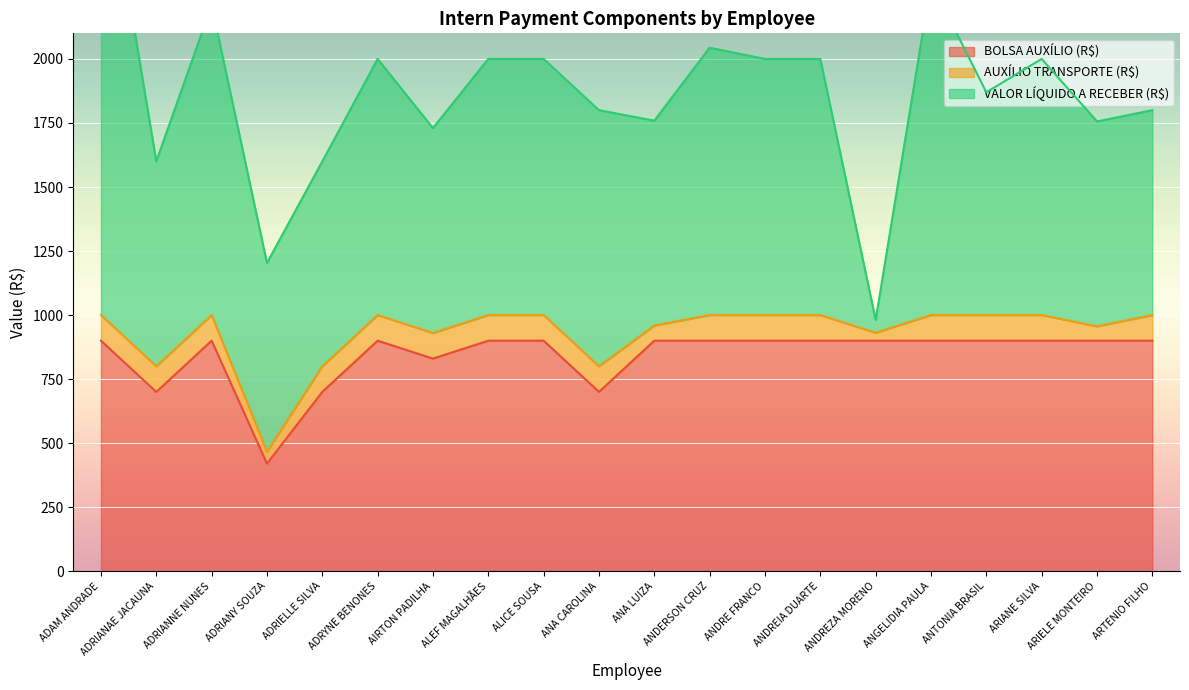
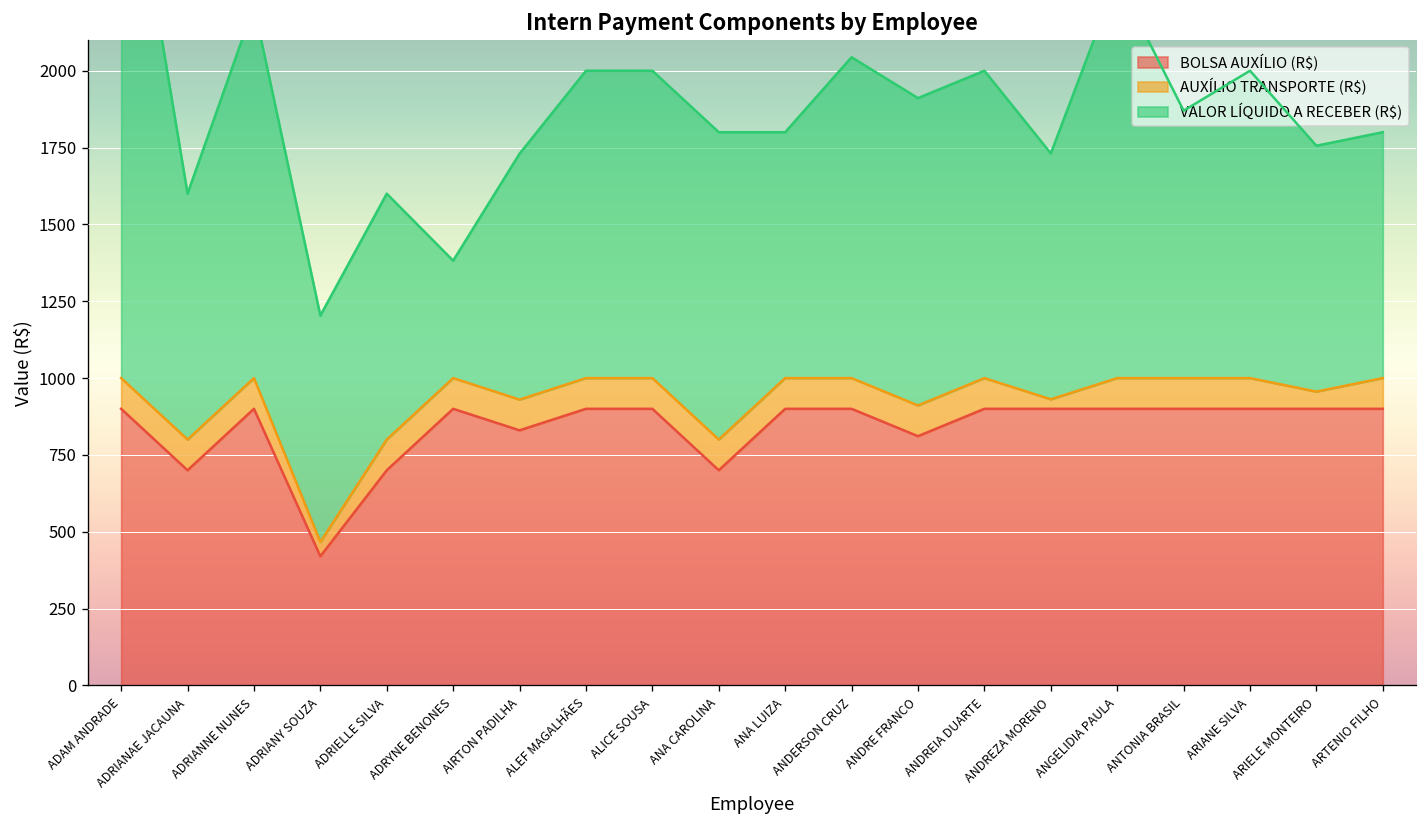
VALOR LÍQUIDO A RECEBER (R$), ADRYNE BENONES: 1000 -> 380
AUXÍLIO TRANSPORTE (R$), ANA LUIZA: 60 -> 100
BOLSA AUXÍLIO (R$), ANDRE FRANCO: 900 -> 810
VALOR LÍQUIDO A RECEBER (R$), ANDREZA MORENO: 50 -> 800
